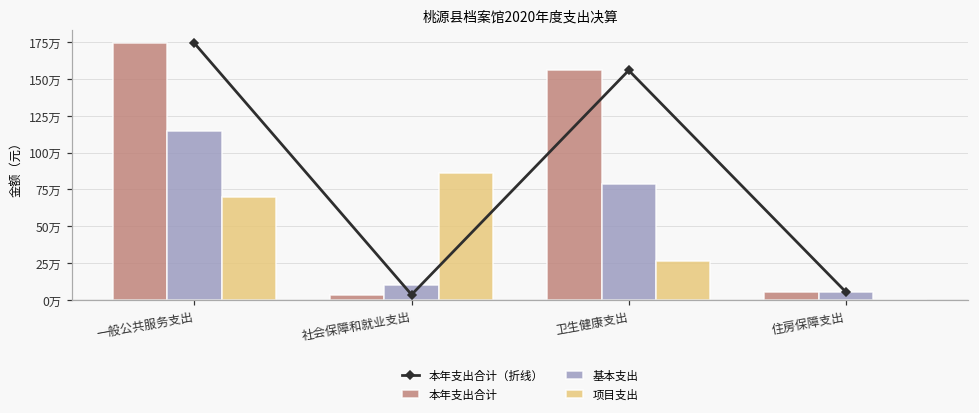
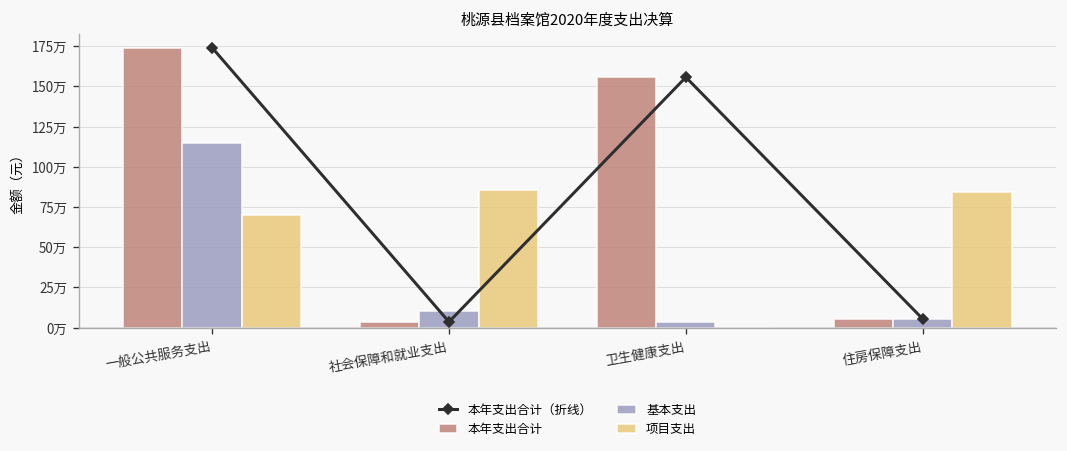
基本支出, 卫生健康支出: 79万 -> 4万
项目支出, 卫生健康支出: 26万 -> 0万
项目支出, 住房保障支出: 0万 -> 84万
